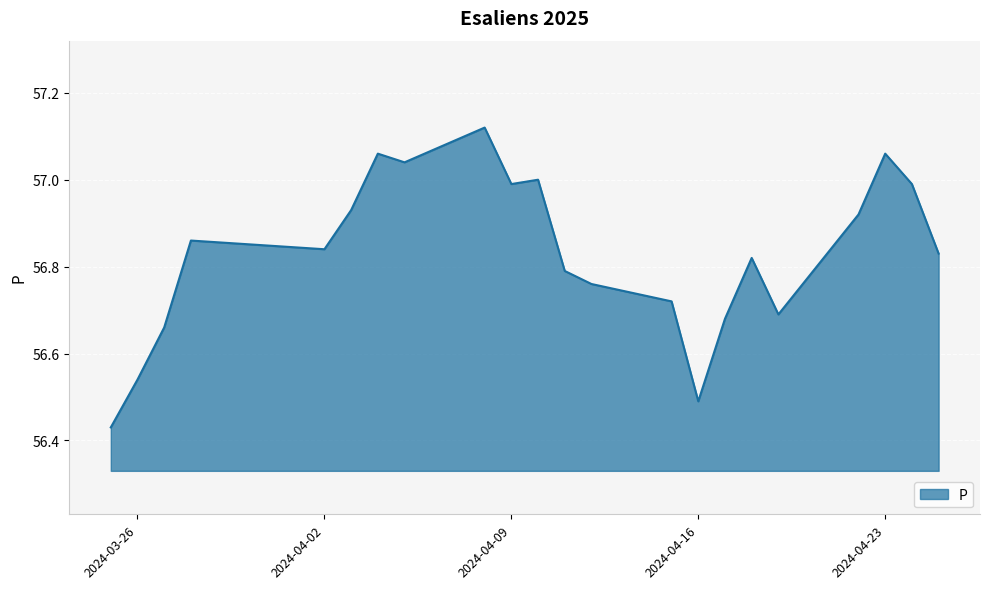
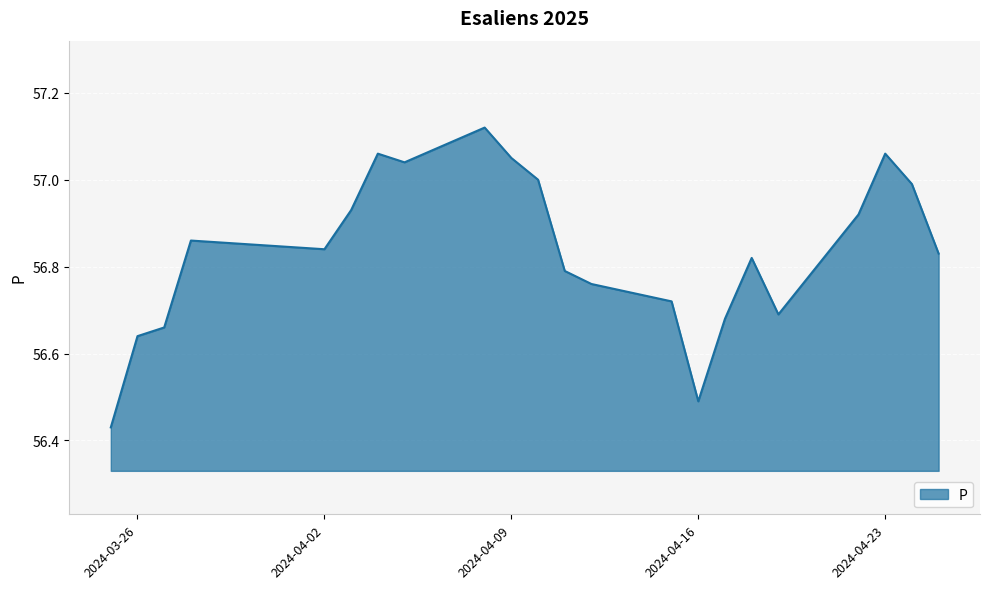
2024-03-26: 56.54 -> 56.64
2024-04-09: 56.99 -> 57.05
